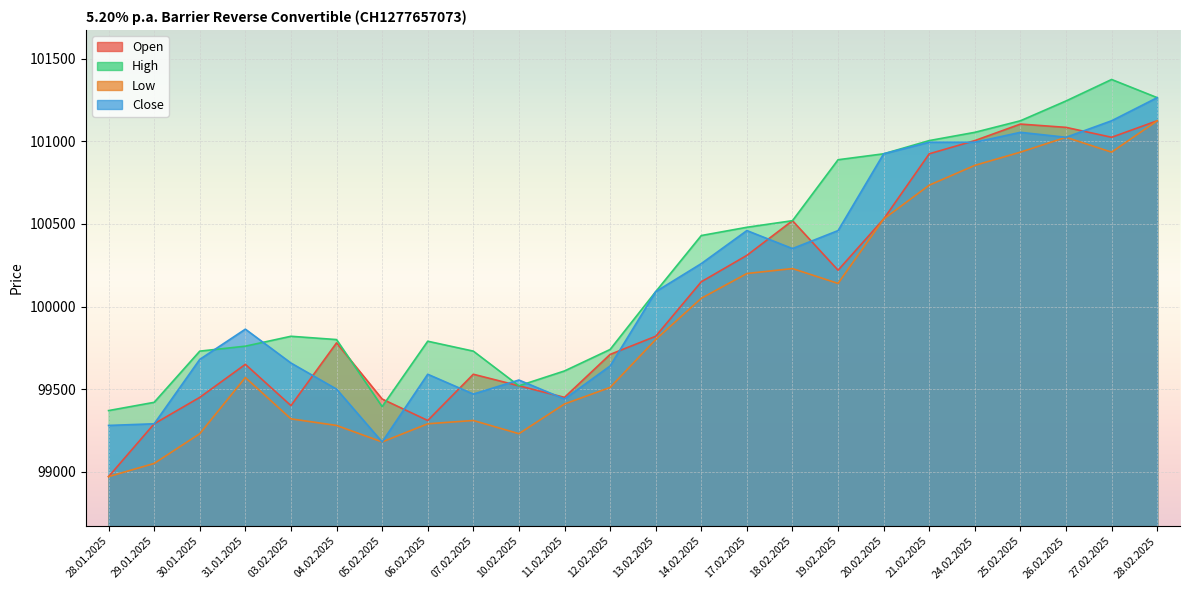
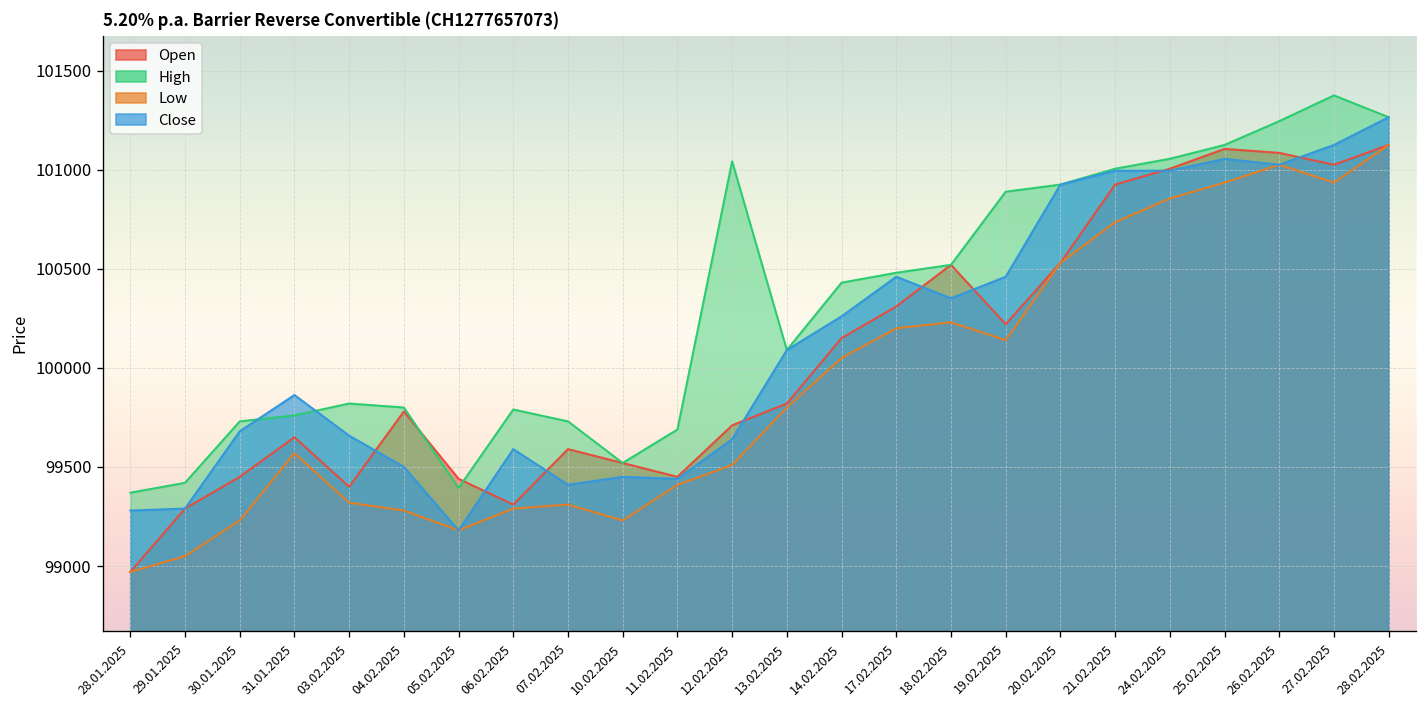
Close, 07.02.2025: 99470 -> 99410
Close, 10.02.2025: 99560 -> 99450
High, 11.02.2025: 99610 -> 99690
High, 12.02.2025: 99740 -> 101040
